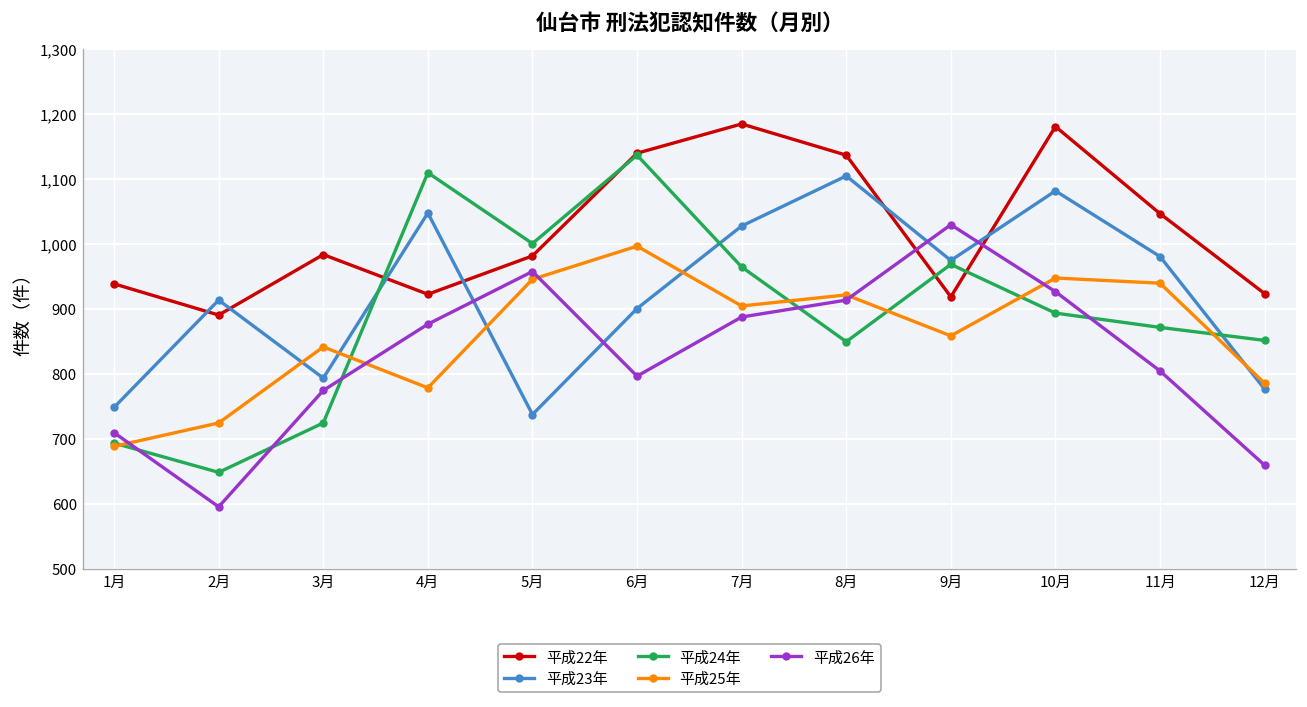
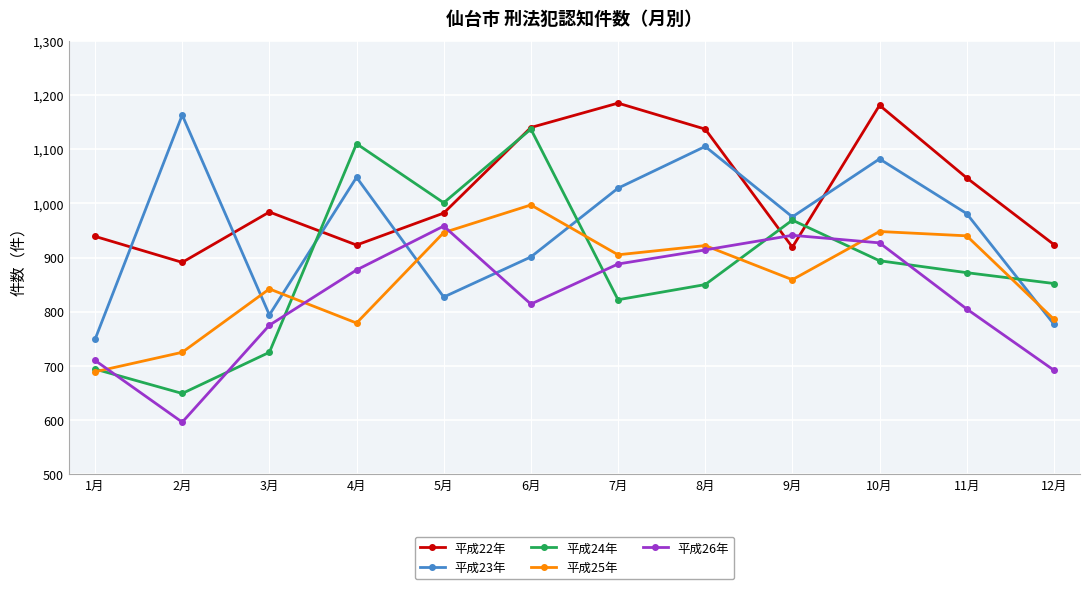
平成23年, 2月: 910 -> 1,160
平成23年, 5月: 740 -> 830
平成26年, 6月: 800 -> 810
平成24年, 7月: 970 -> 820
平成26年, 9月: 1,030 -> 940
平成26年, 12月: 660 -> 690
